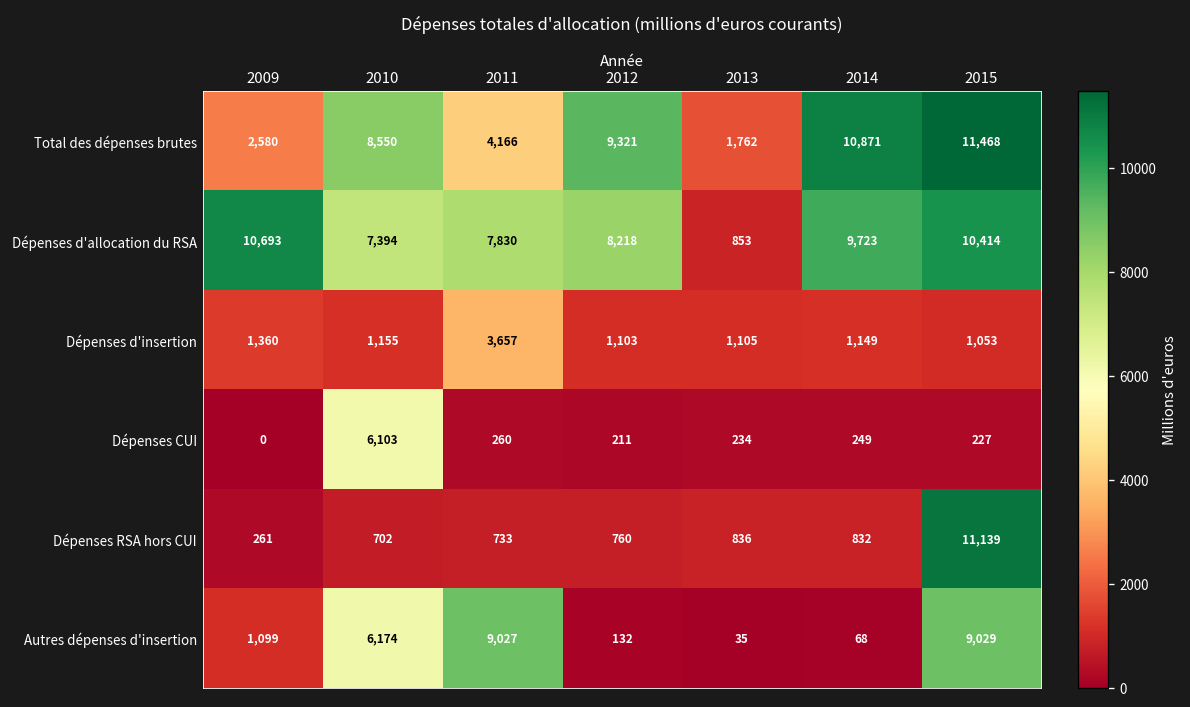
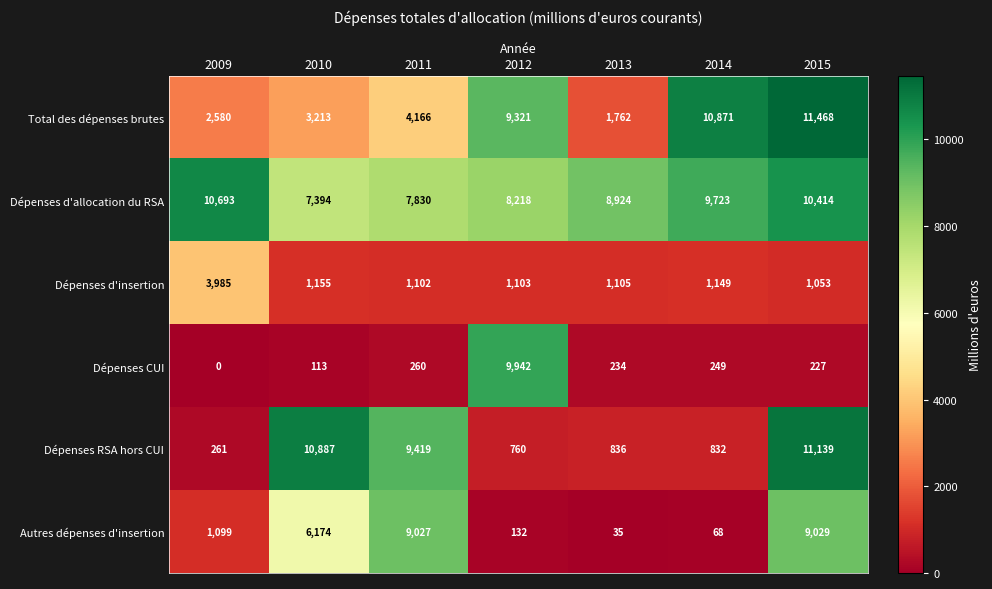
Total des dépenses brutes, 2010: 8,550 -> 3,213
Dépenses d'allocation du RSA, 2013: 853 -> 8,924
Dépenses d'insertion, 2009: 1,360 -> 3,985
Dépenses d'insertion, 2011: 3,657 -> 1,102
Dépenses CUI, 2010: 6,103 -> 113
Dépenses CUI, 2012: 211 -> 9,942
Dépenses RSA hors CUI, 2010: 702 -> 10,887
Dépenses RSA hors CUI, 2011: 733 -> 9,419
